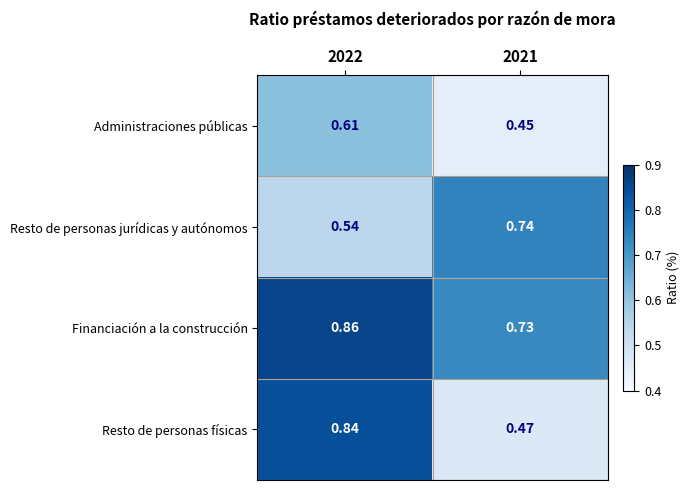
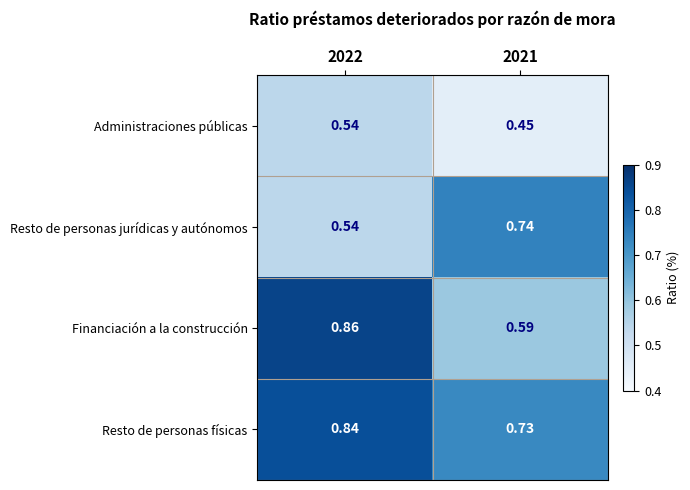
Administraciones públicas, 2022: 0.61 -> 0.54
Financiación a la construcción, 2021: 0.73 -> 0.59
Resto de personas físicas, 2021: 0.47 -> 0.73
